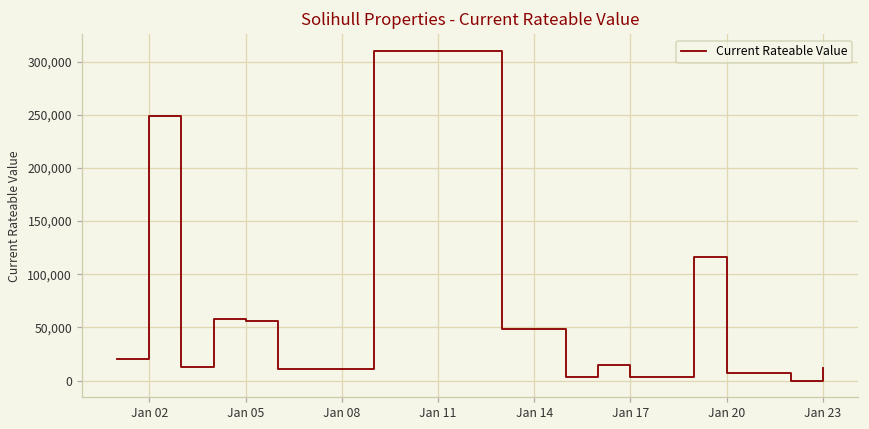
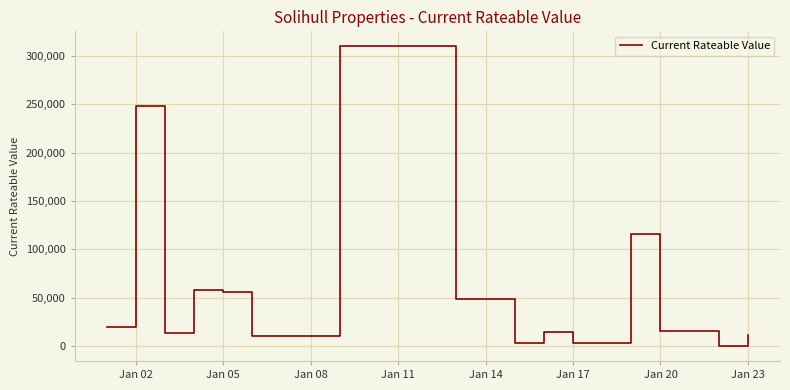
Jan 20: 10,000 -> 20,000
